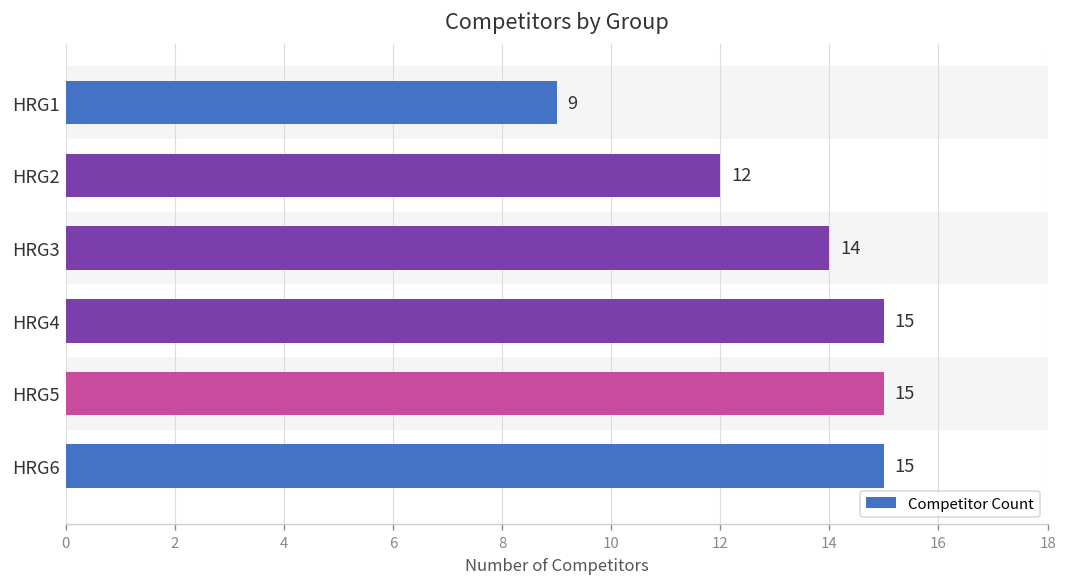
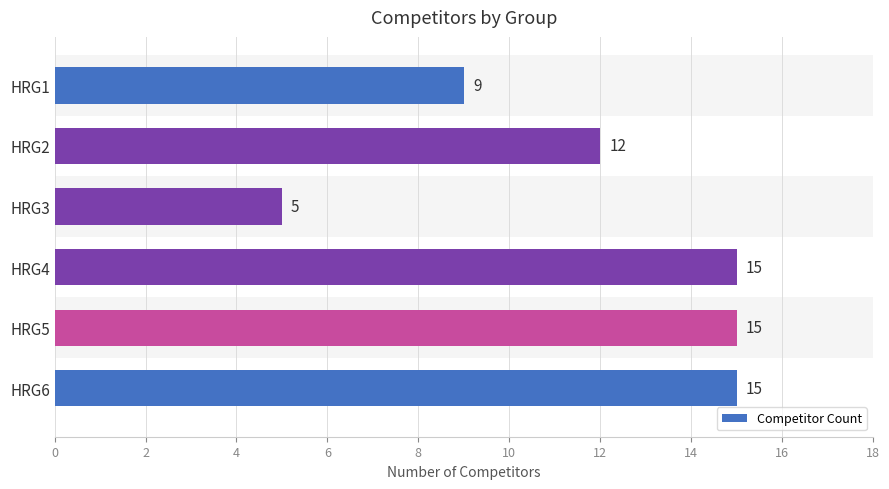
HRG3: 14 -> 5
